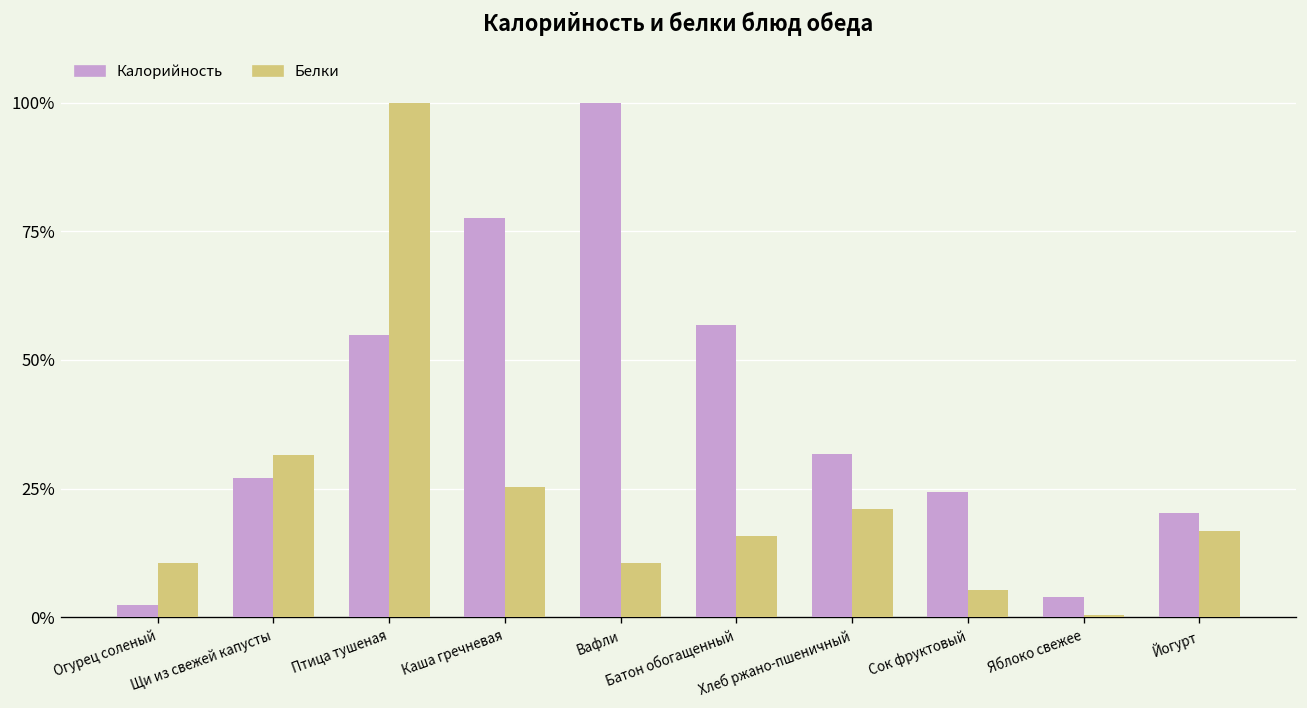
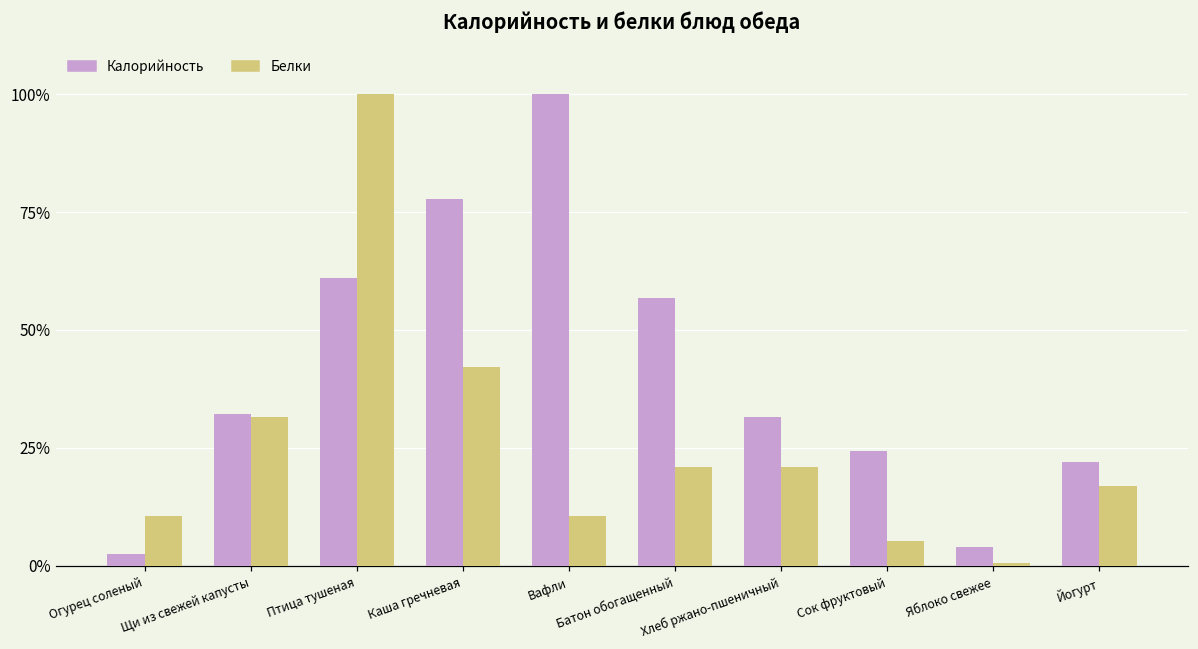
Калорийность, Щи из свежей капусты: 27% -> 32%
Калорийность, Птица тушеная: 55% -> 61%
Белки, Каша гречневая: 25% -> 42%
Белки, Батон обогащенный: 16% -> 21%
Калорийность, Йогурт: 20% -> 22%
